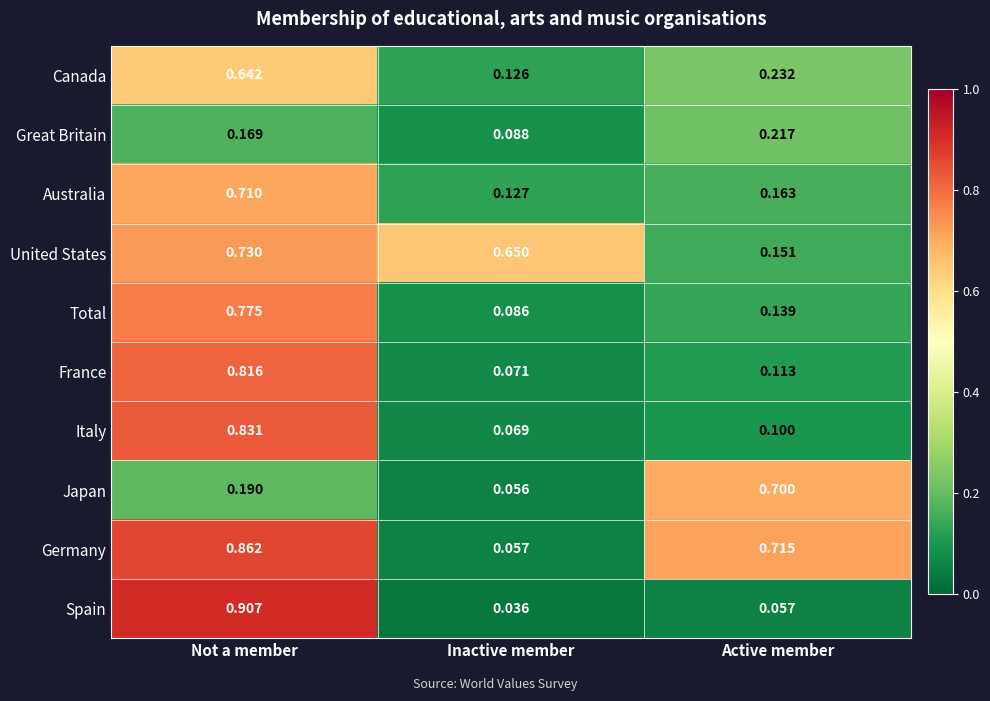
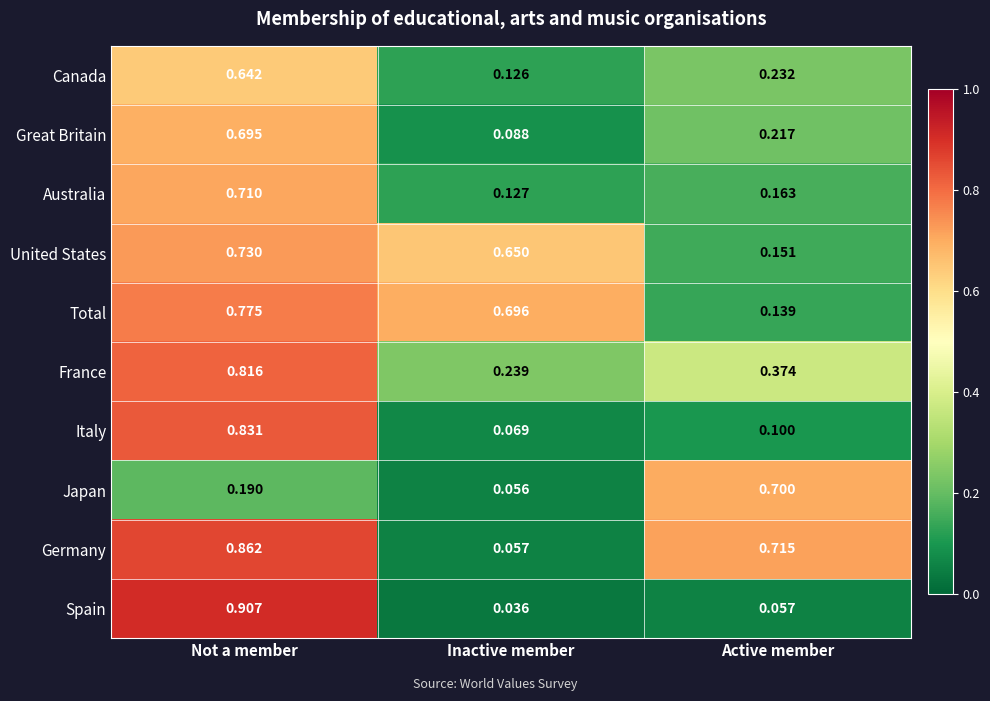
Great Britain, Not a member: 0.169 -> 0.695
Total, Inactive member: 0.086 -> 0.696
France, Inactive member: 0.071 -> 0.239
France, Active member: 0.113 -> 0.374
